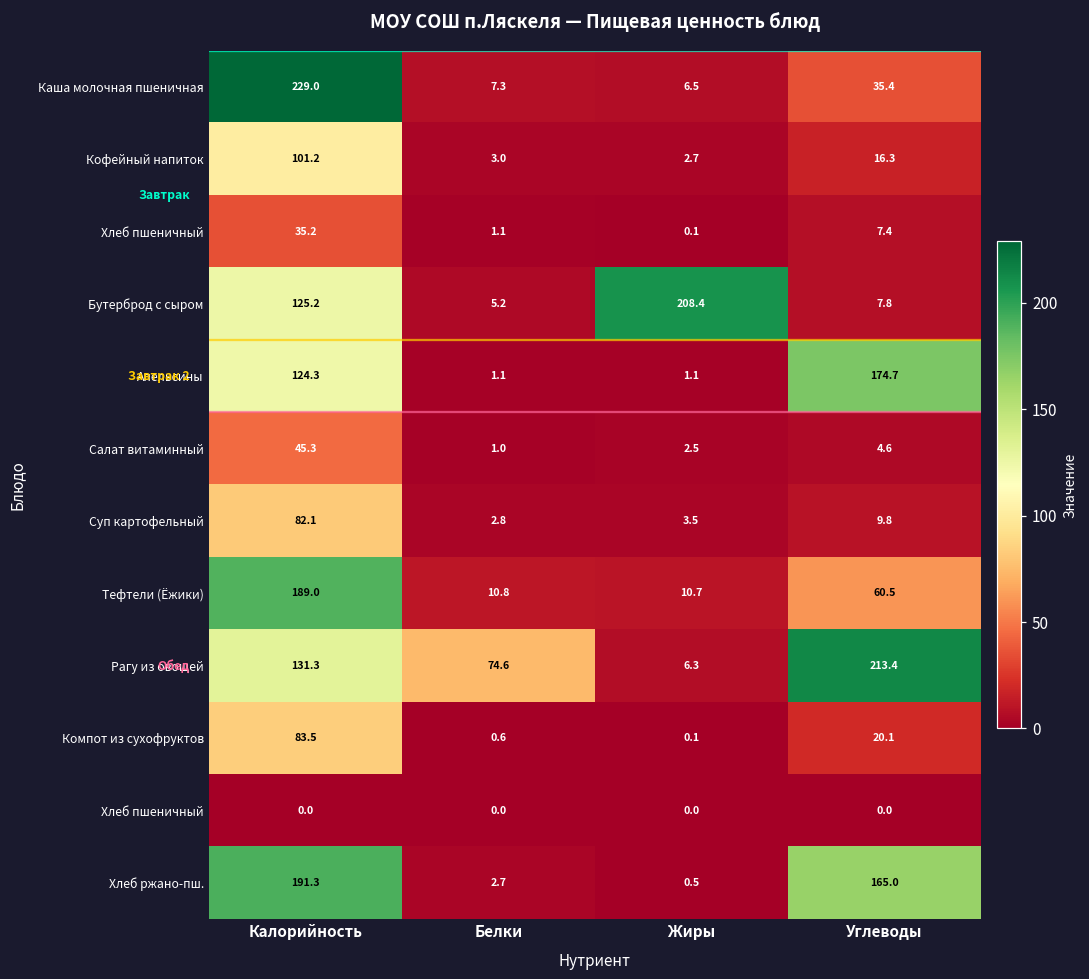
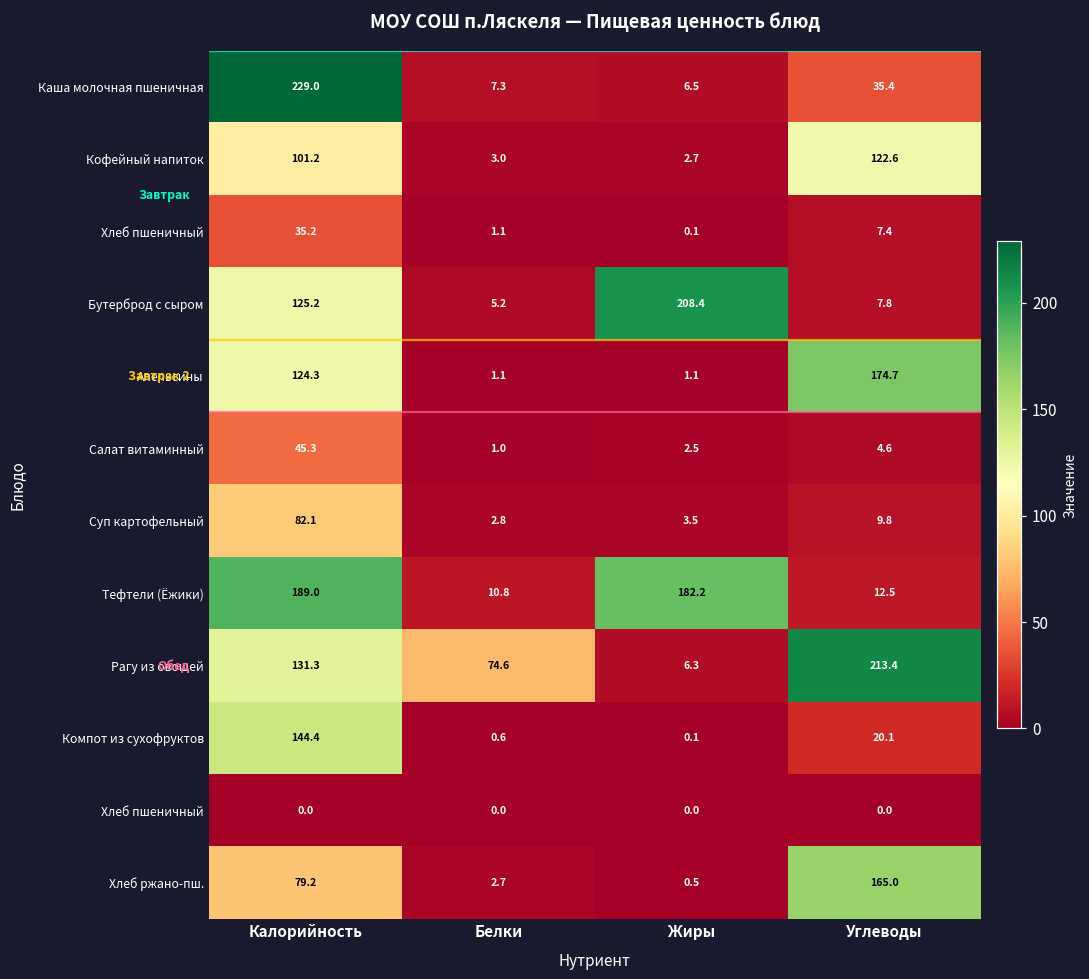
Кофейный напиток, Углеводы: 16.3 -> 122.6
Тефтели (Ёжики), Жиры: 10.7 -> 182.2
Тефтели (Ёжики), Углеводы: 60.5 -> 12.5
Компот из сухофруктов, Калорийность: 83.5 -> 144.4
Хлеб ржано-пш., Калорийность: 191.3 -> 79.2
